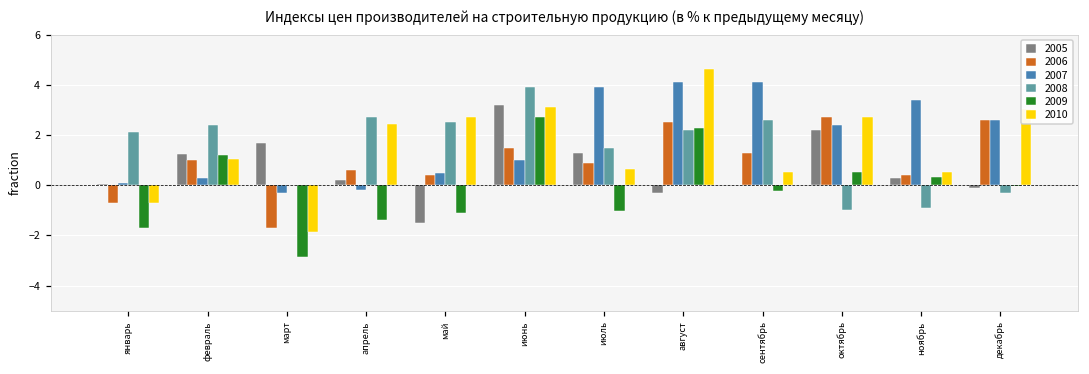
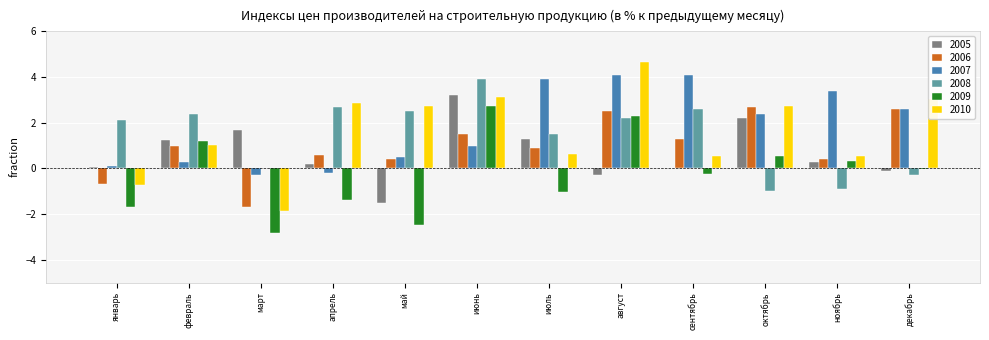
2010, апрель: 2.4 -> 2.9
2009, май: -1.1 -> -2.5
